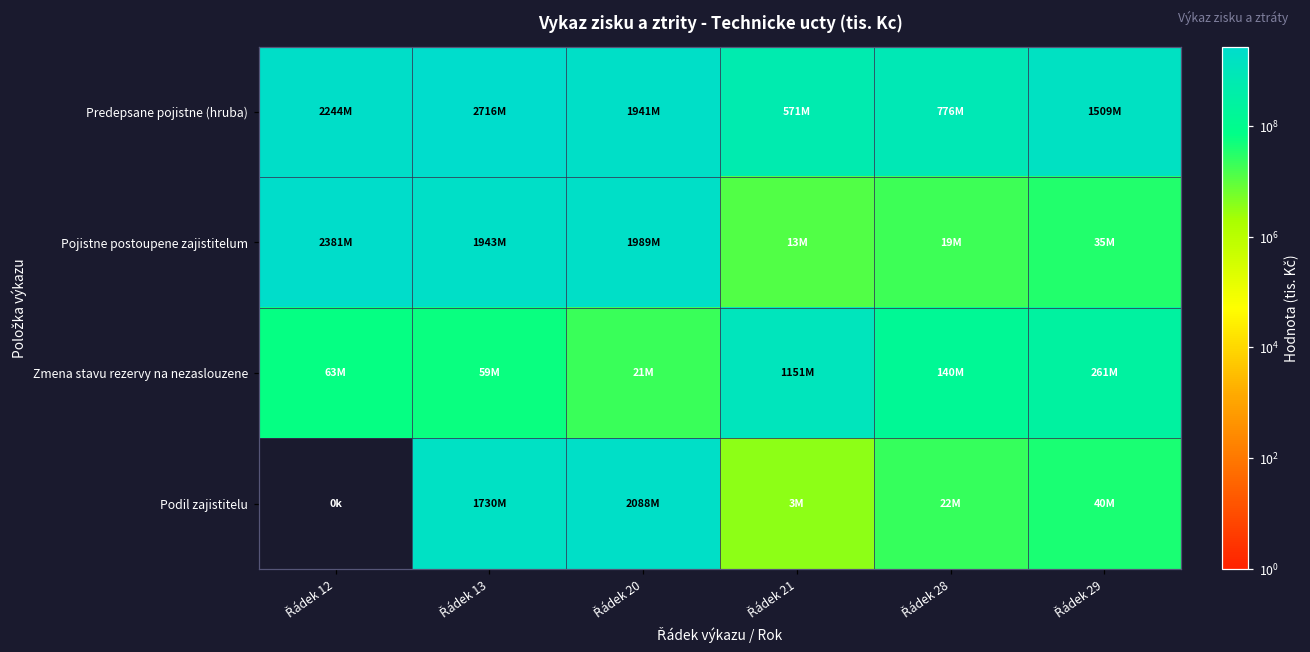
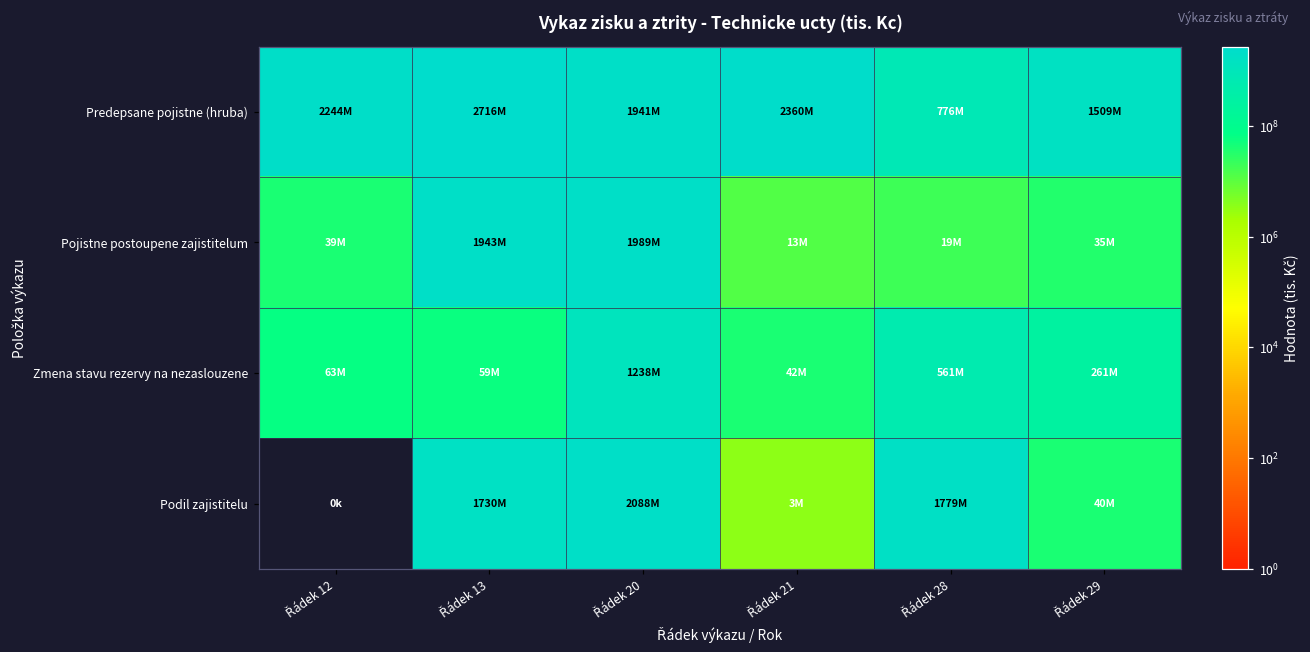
Predepsane pojistne (hruba), Řádek 21: 571M -> 2360M
Pojistne postoupene zajistitelum, Řádek 12: 2381M -> 39M
Zmena stavu rezervy na nezaslouzene, Řádek 20: 21M -> 1238M
Zmena stavu rezervy na nezaslouzene, Řádek 21: 1151M -> 42M
Zmena stavu rezervy na nezaslouzene, Řádek 28: 140M -> 561M
Podil zajistitelu, Řádek 28: 22M -> 1779M
